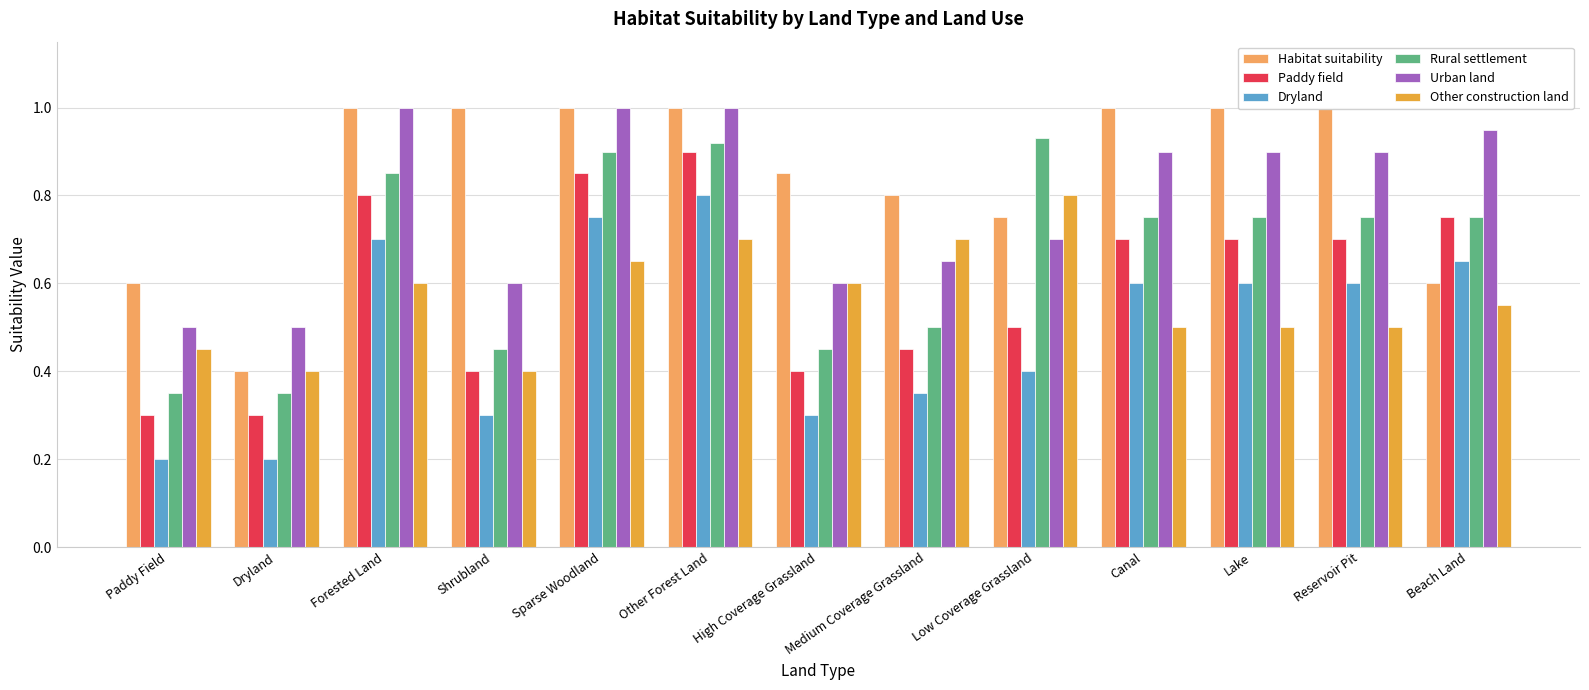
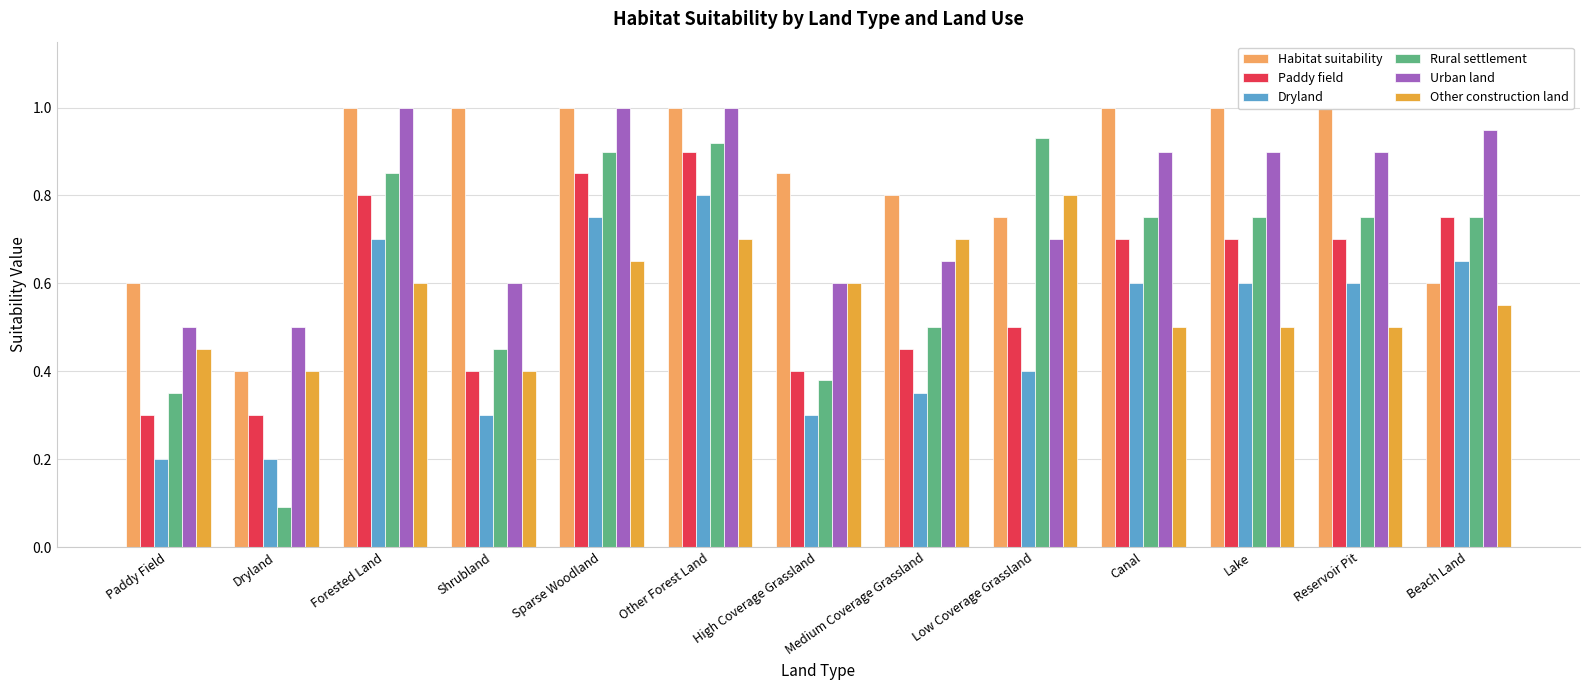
Rural settlement, Dryland: 0.35 -> 0.09
Rural settlement, High Coverage Grassland: 0.45 -> 0.38
